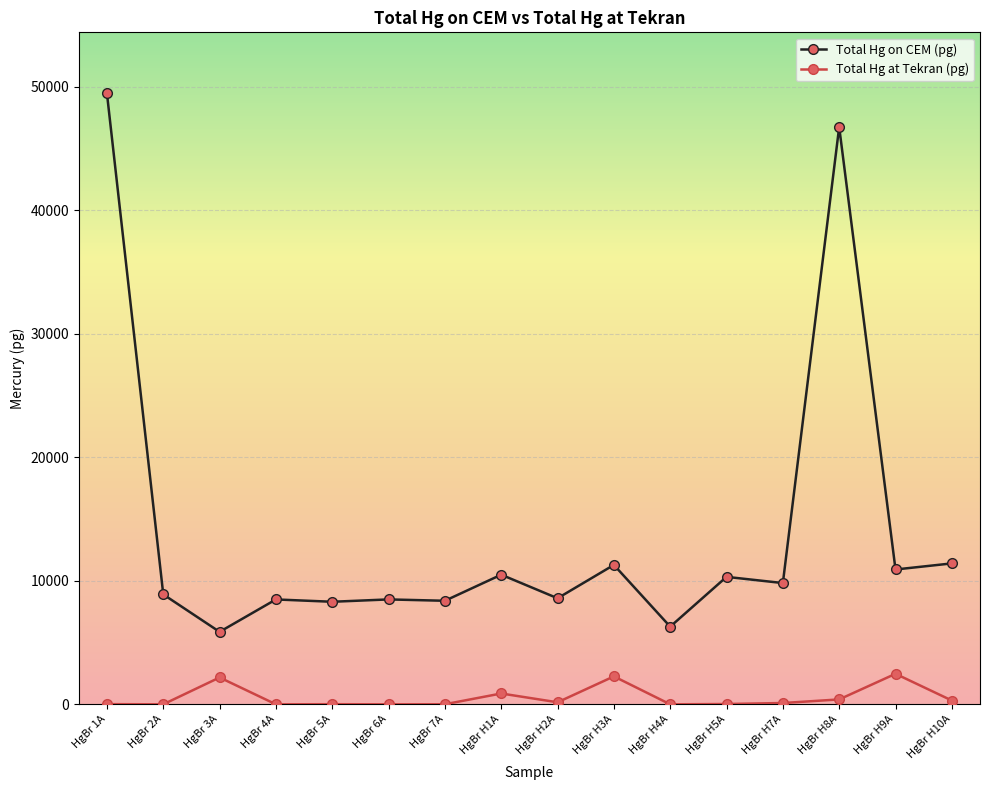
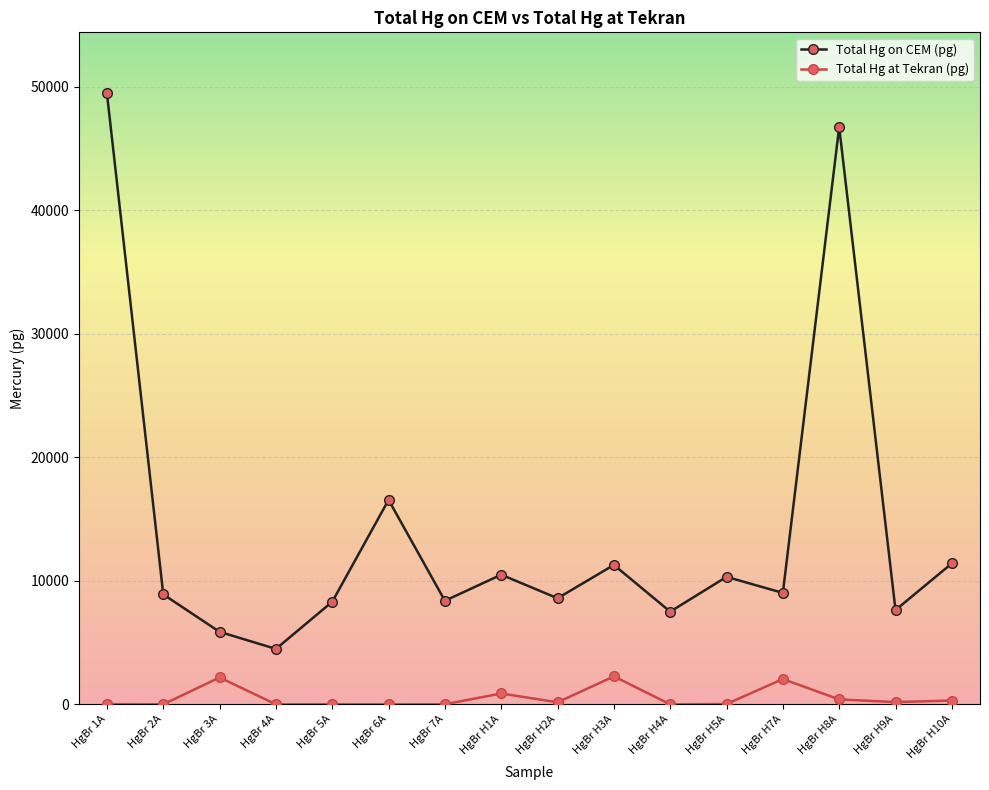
Total Hg on CEM (pg), HgBr 4A: 8500 -> 4500
Total Hg on CEM (pg), HgBr 6A: 8500 -> 16600
Total Hg on CEM (pg), HgBr H4A: 6300 -> 7500
Total Hg on CEM (pg), HgBr H7A: 9800 -> 9000
Total Hg at Tekran (pg), HgBr H7A: 100 -> 2000
Total Hg on CEM (pg), HgBr H9A: 10900 -> 7600
Total Hg at Tekran (pg), HgBr H9A: 2500 -> 200
